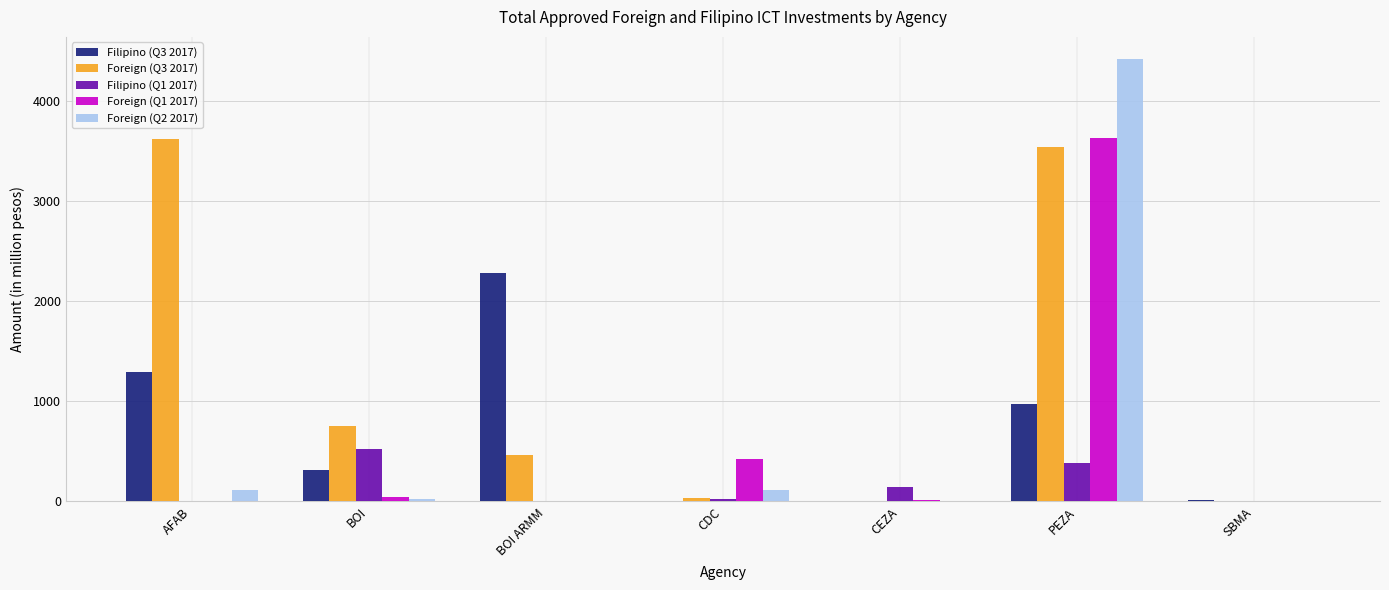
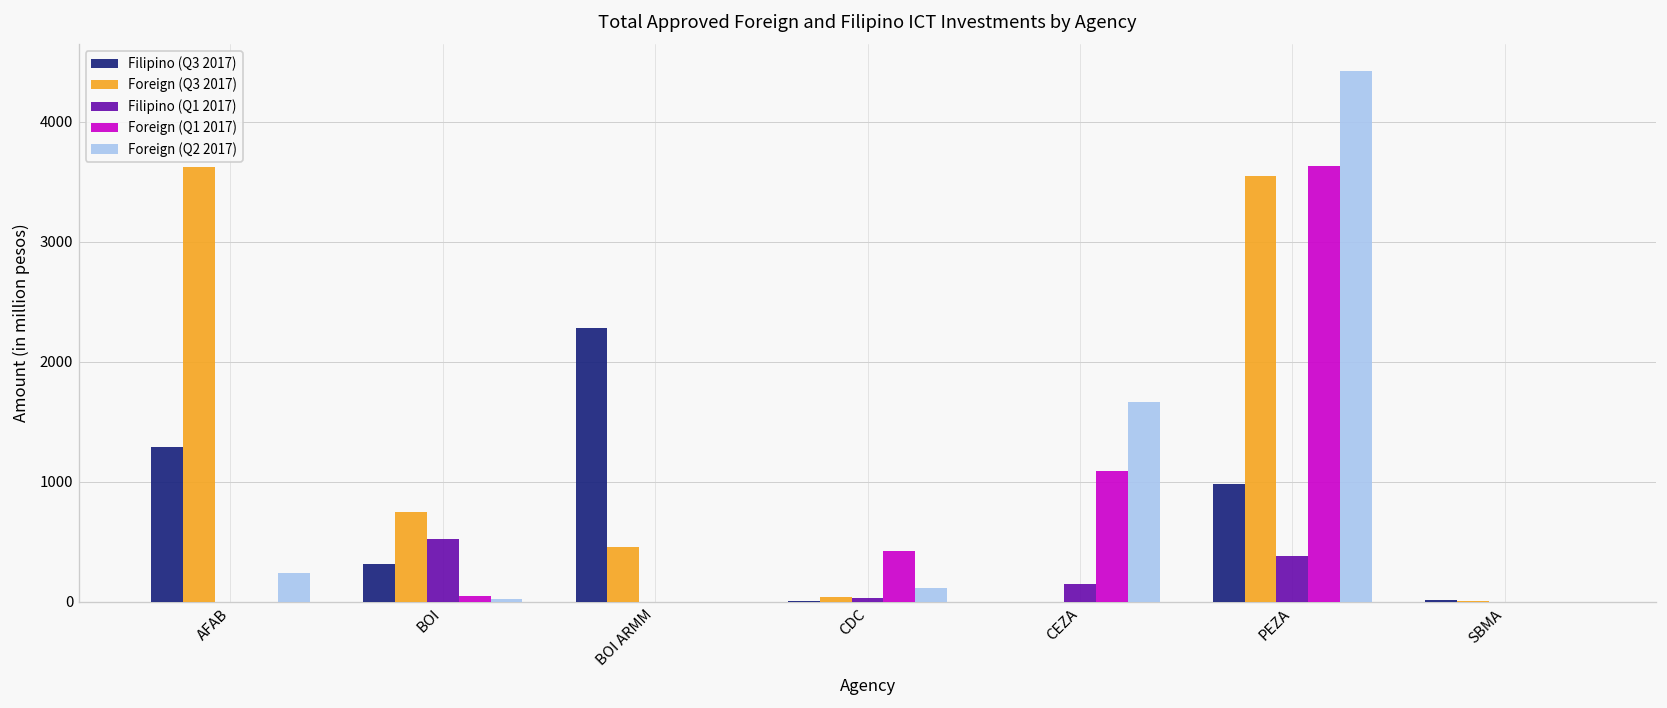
Foreign (Q2 2017), AFAB: 110 -> 240
Foreign (Q1 2017), CEZA: 20 -> 1090
Foreign (Q2 2017), CEZA: 10 -> 1670
